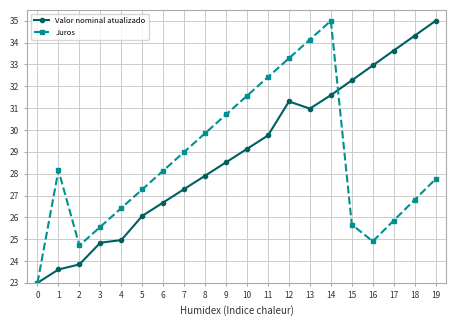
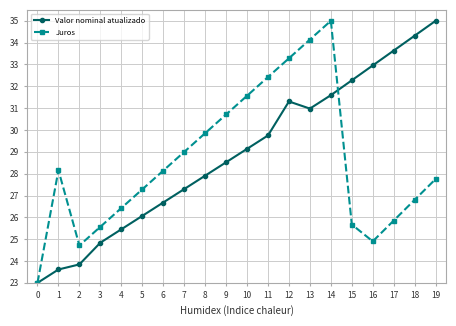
Valor nominal atualizado, 4: 25.0 -> 25.5
